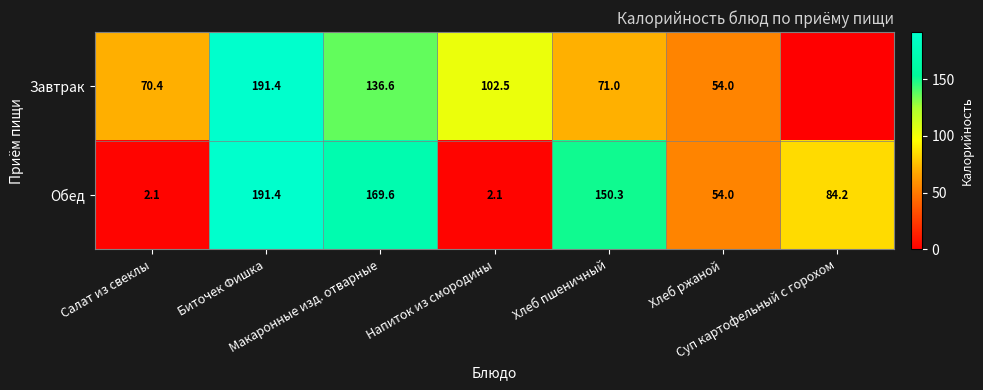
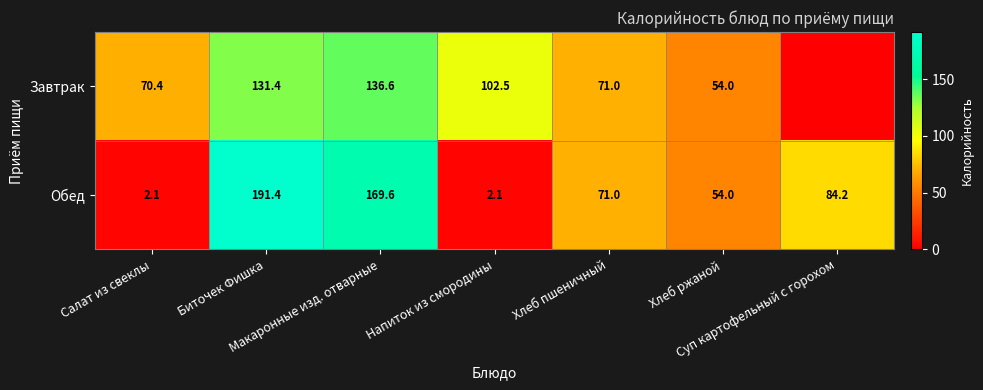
Завтрак, Биточек Фишка: 191.4 -> 131.4
Обед, Хлеб пшеничный: 150.3 -> 71.0
